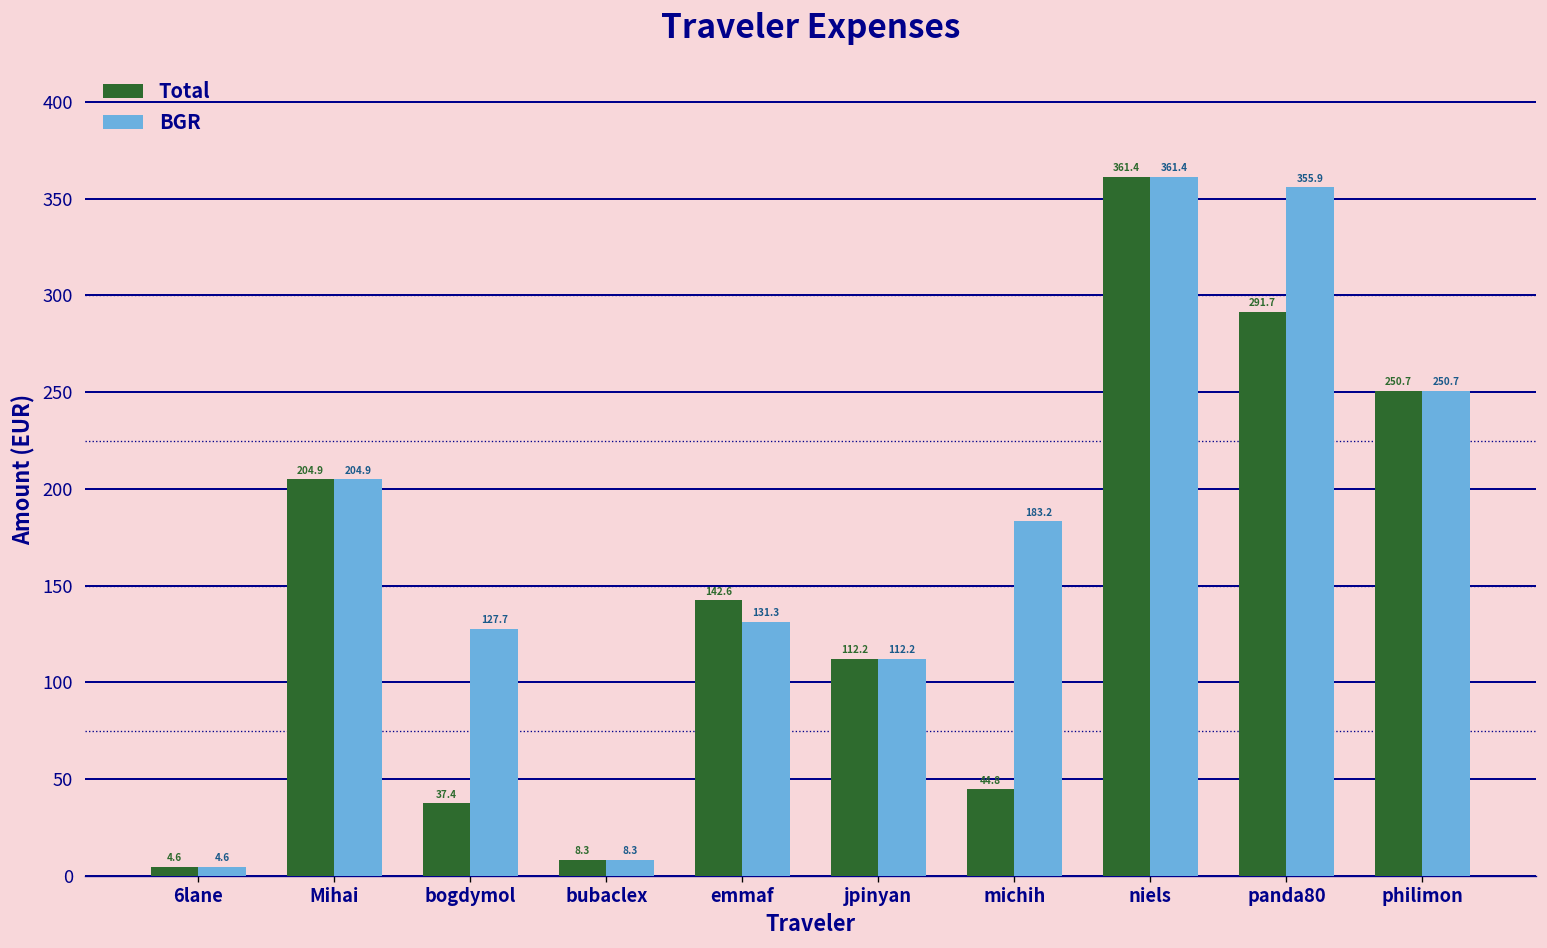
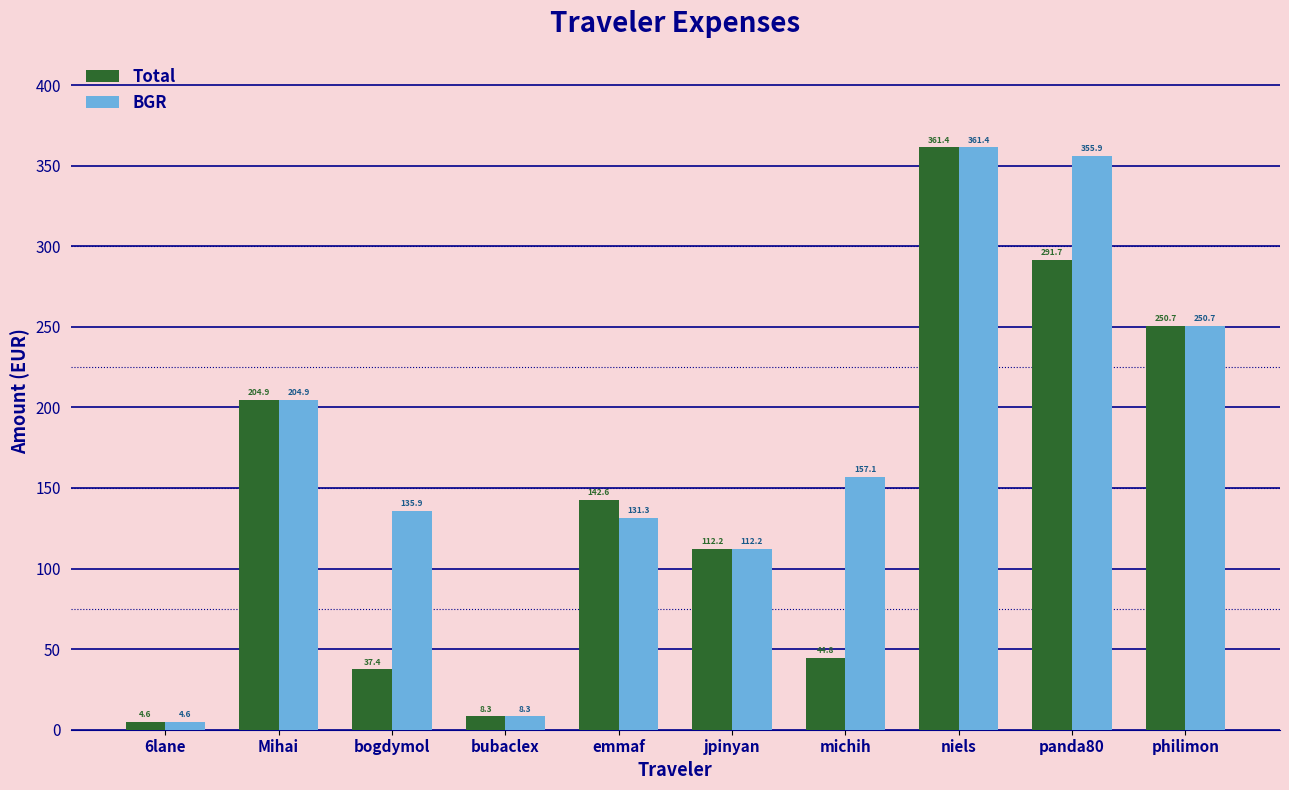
BGR, bogdymol: 127.7 -> 135.9
BGR, michih: 183.2 -> 157.1
